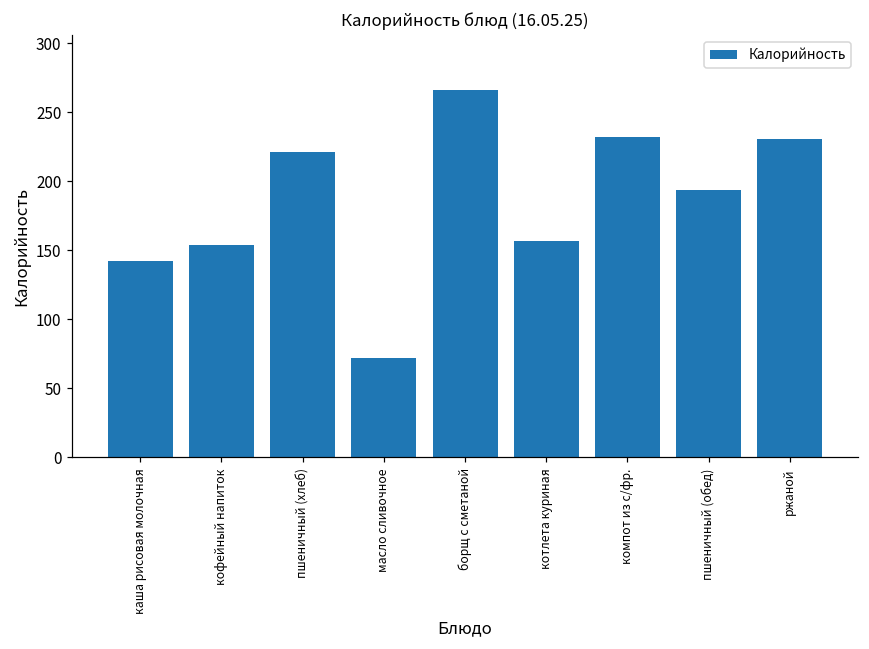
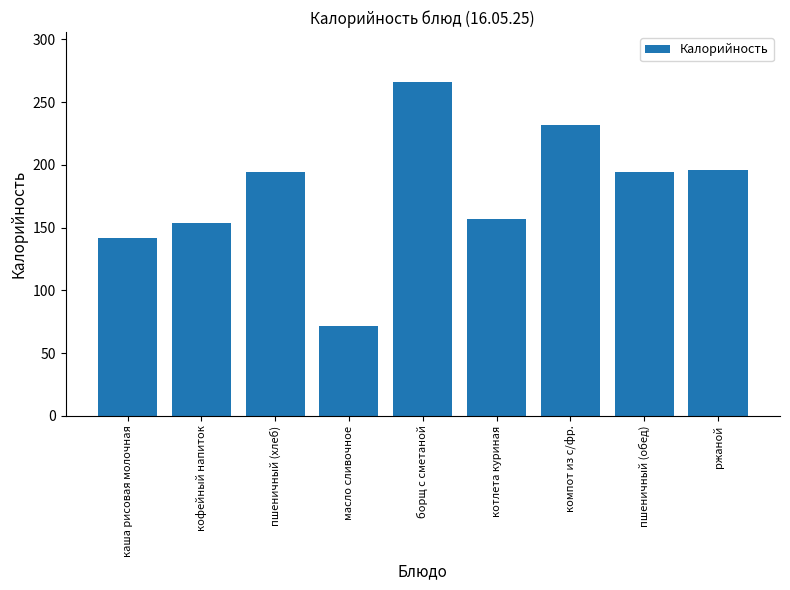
пшеничный (хлеб): 221 -> 194
ржаной: 231 -> 196
